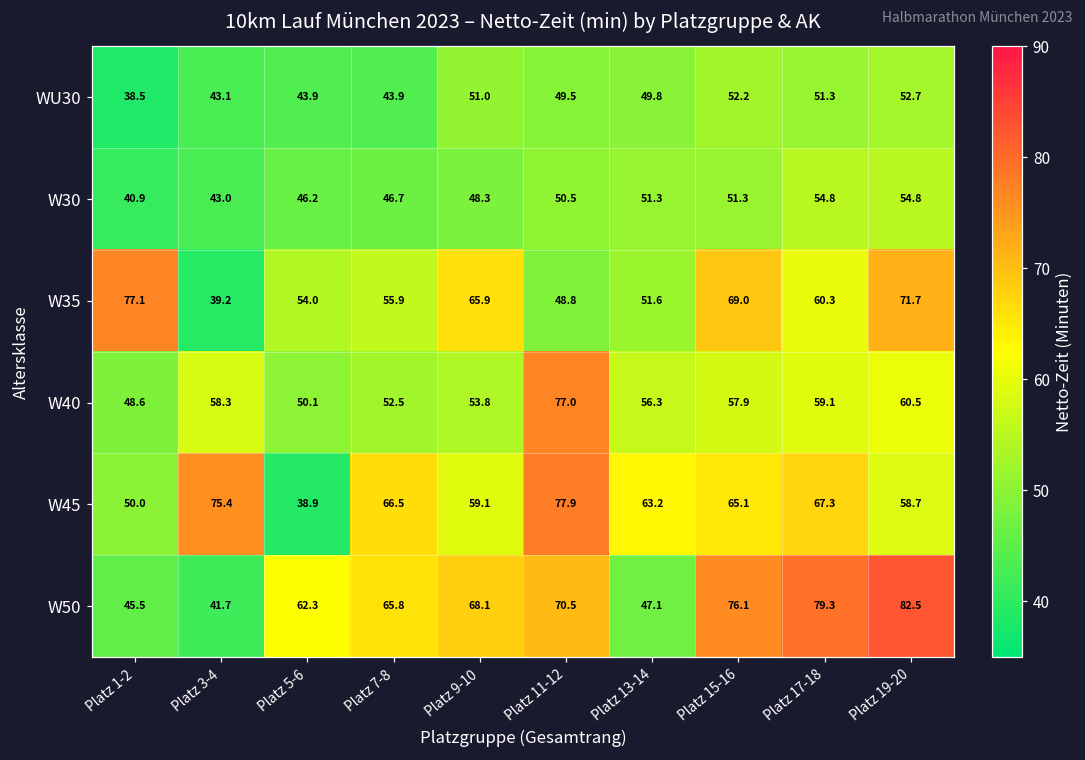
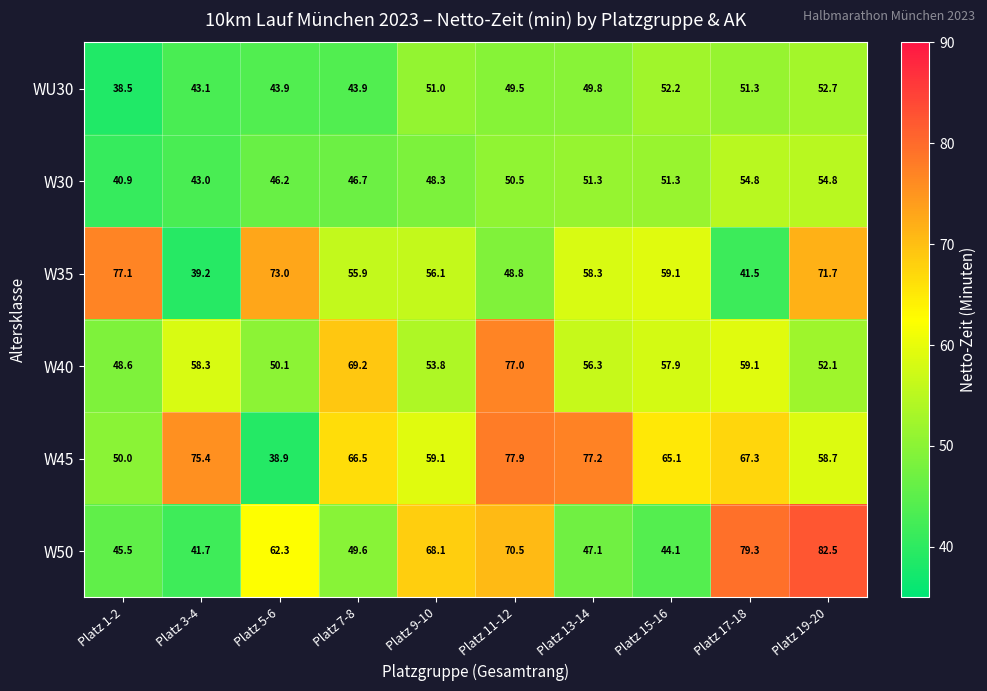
W35, Platz 5-6: 54.0 -> 73.0
W35, Platz 9-10: 65.9 -> 56.1
W35, Platz 13-14: 51.6 -> 58.3
W35, Platz 15-16: 69.0 -> 59.1
W35, Platz 17-18: 60.3 -> 41.5
W40, Platz 7-8: 52.5 -> 69.2
W40, Platz 19-20: 60.5 -> 52.1
W45, Platz 13-14: 63.2 -> 77.2
W50, Platz 7-8: 65.8 -> 49.6
W50, Platz 15-16: 76.1 -> 44.1
